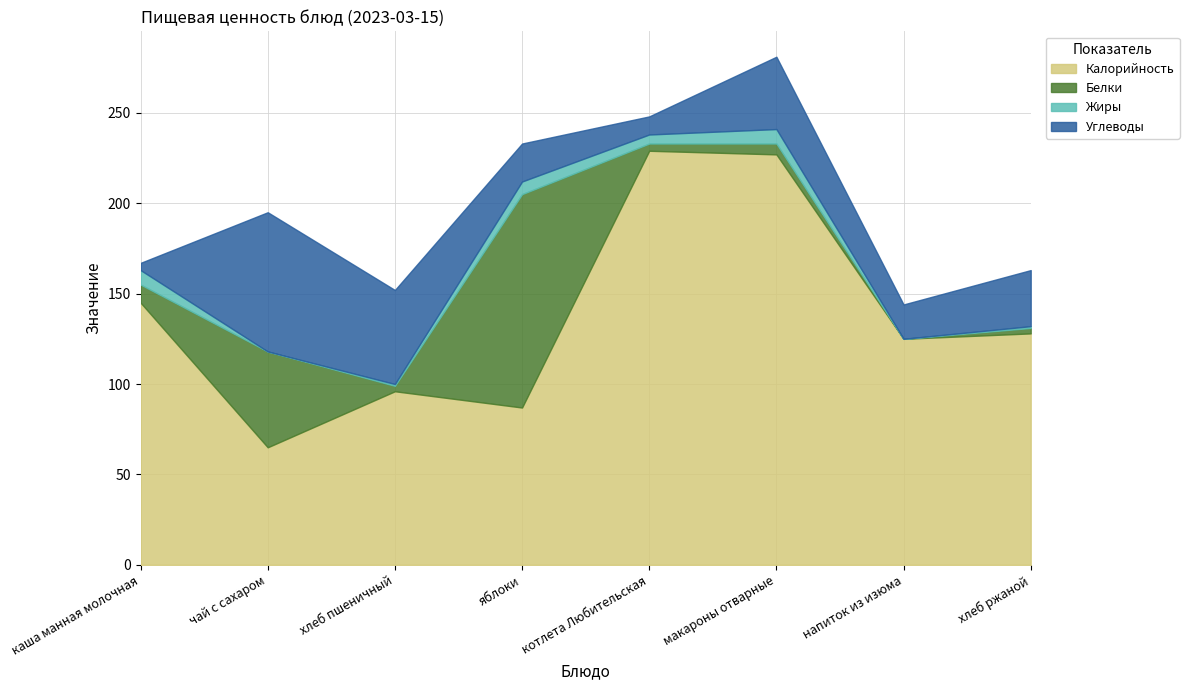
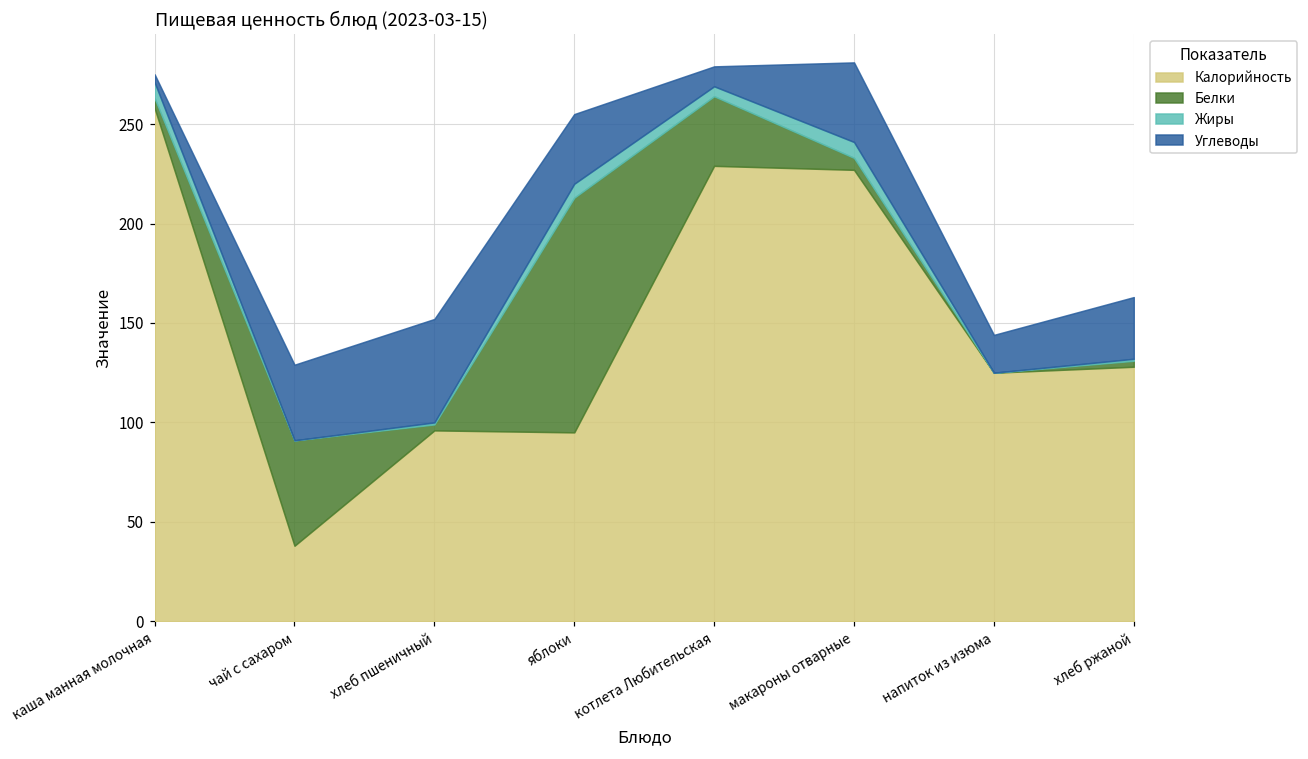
Калорийность, каша манная молочная: 145 -> 258
Белки, каша манная молочная: 10 -> 5
Калорийность, чай с сахаром: 65 -> 38
Углеводы, чай с сахаром: 77 -> 38
Калорийность, яблоки: 87 -> 95
Углеводы, яблоки: 21 -> 35
Белки, котлета Любительская: 4 -> 35
